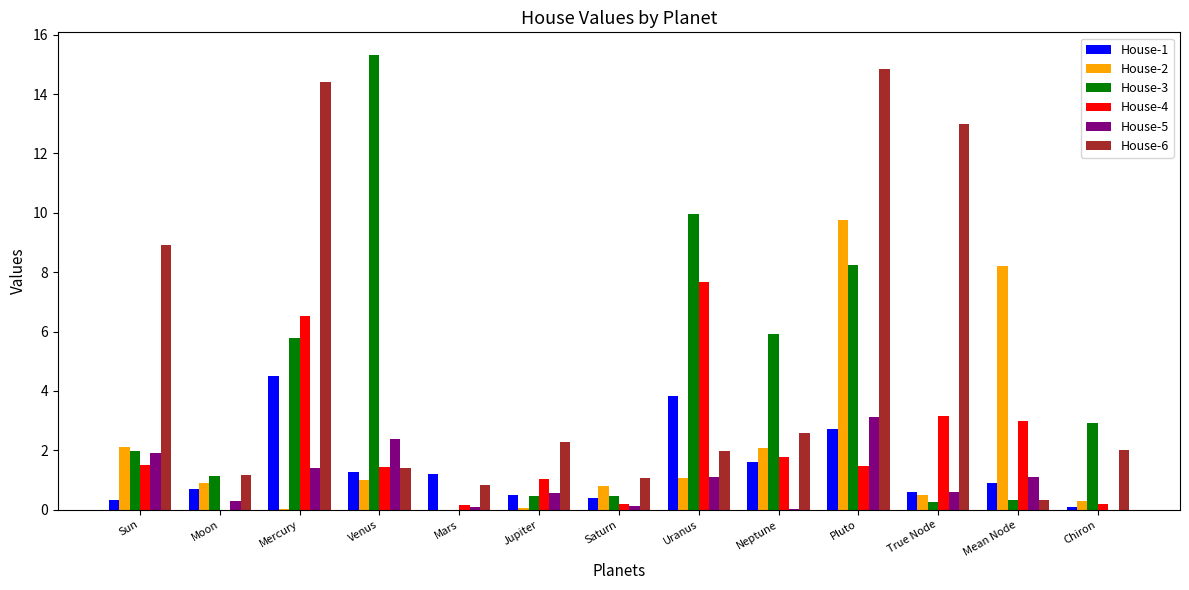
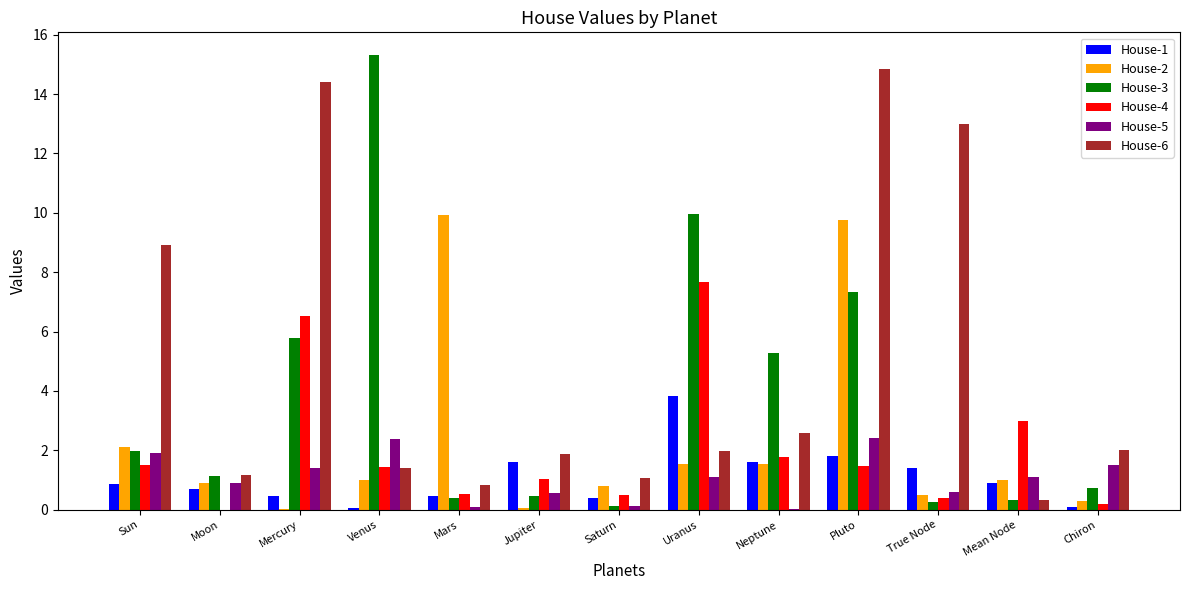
House-1, Sun: 0.3 -> 0.9
House-5, Moon: 0.3 -> 0.9
House-1, Mercury: 4.5 -> 0.5
House-1, Venus: 1.3 -> 0.1
House-1, Mars: 1.2 -> 0.5
House-2, Mars: 0.0 -> 9.9
House-3, Mars: 0.0 -> 0.4
House-4, Mars: 0.2 -> 0.5
House-1, Jupiter: 0.5 -> 1.6
House-6, Jupiter: 2.3 -> 1.9
House-3, Saturn: 0.5 -> 0.1
House-4, Saturn: 0.2 -> 0.5
House-2, Uranus: 1.1 -> 1.6
House-2, Neptune: 2.1 -> 1.5
House-3, Neptune: 5.9 -> 5.3
House-1, Pluto: 2.7 -> 1.8
House-3, Pluto: 8.2 -> 7.3
House-5, Pluto: 3.1 -> 2.4
House-1, True Node: 0.6 -> 1.4
House-4, True Node: 3.2 -> 0.4
House-2, Mean Node: 8.2 -> 1.0
House-3, Chiron: 2.9 -> 0.7
House-5, Chiron: 0.0 -> 1.5
